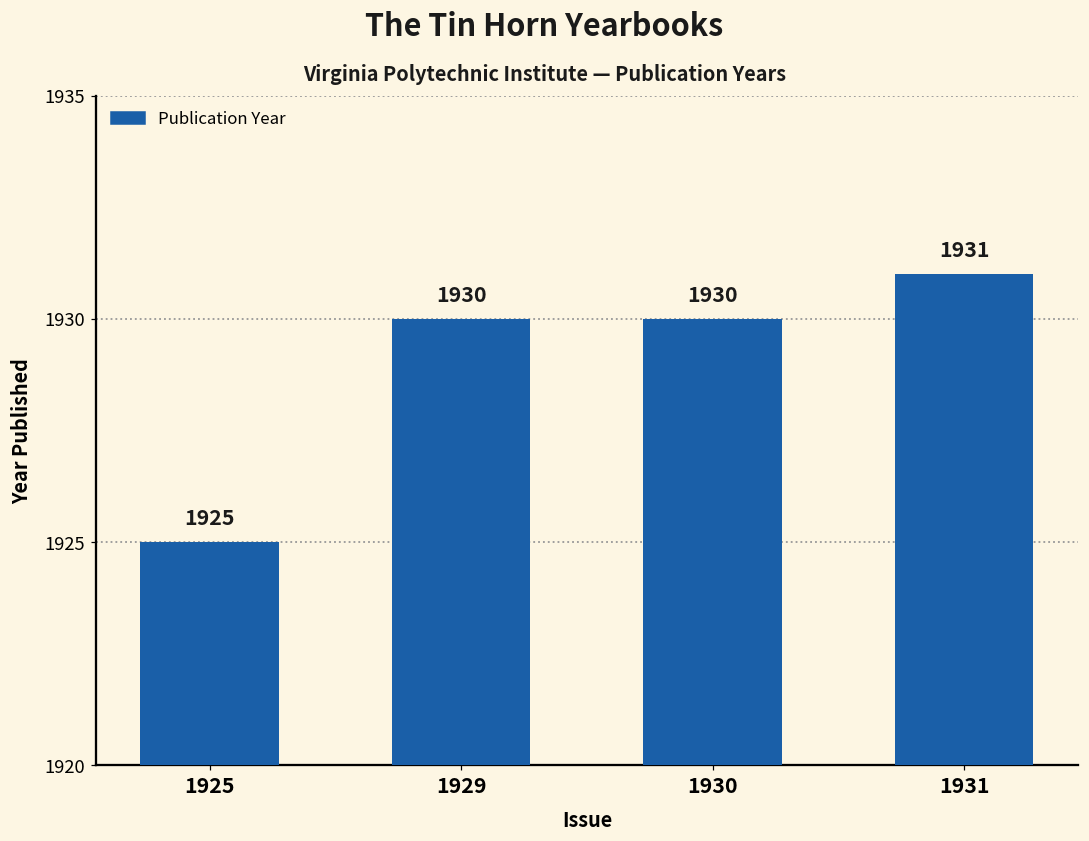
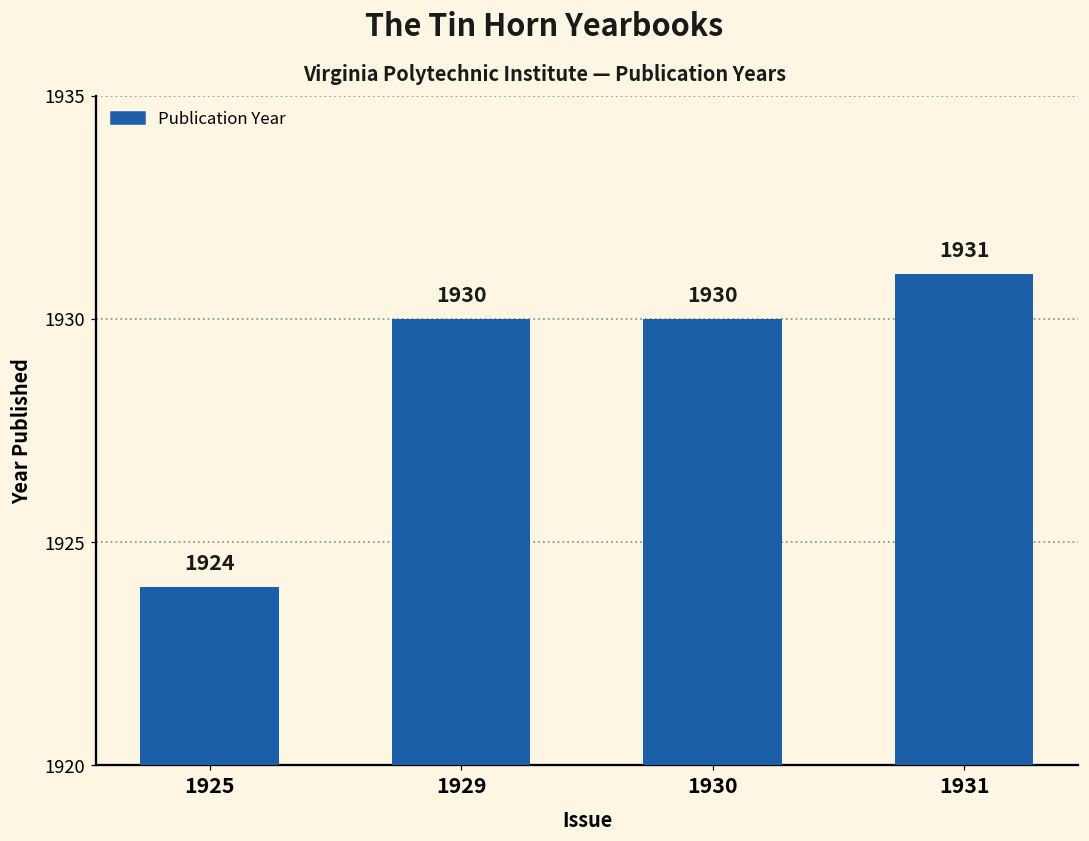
1925: 1925 -> 1924
